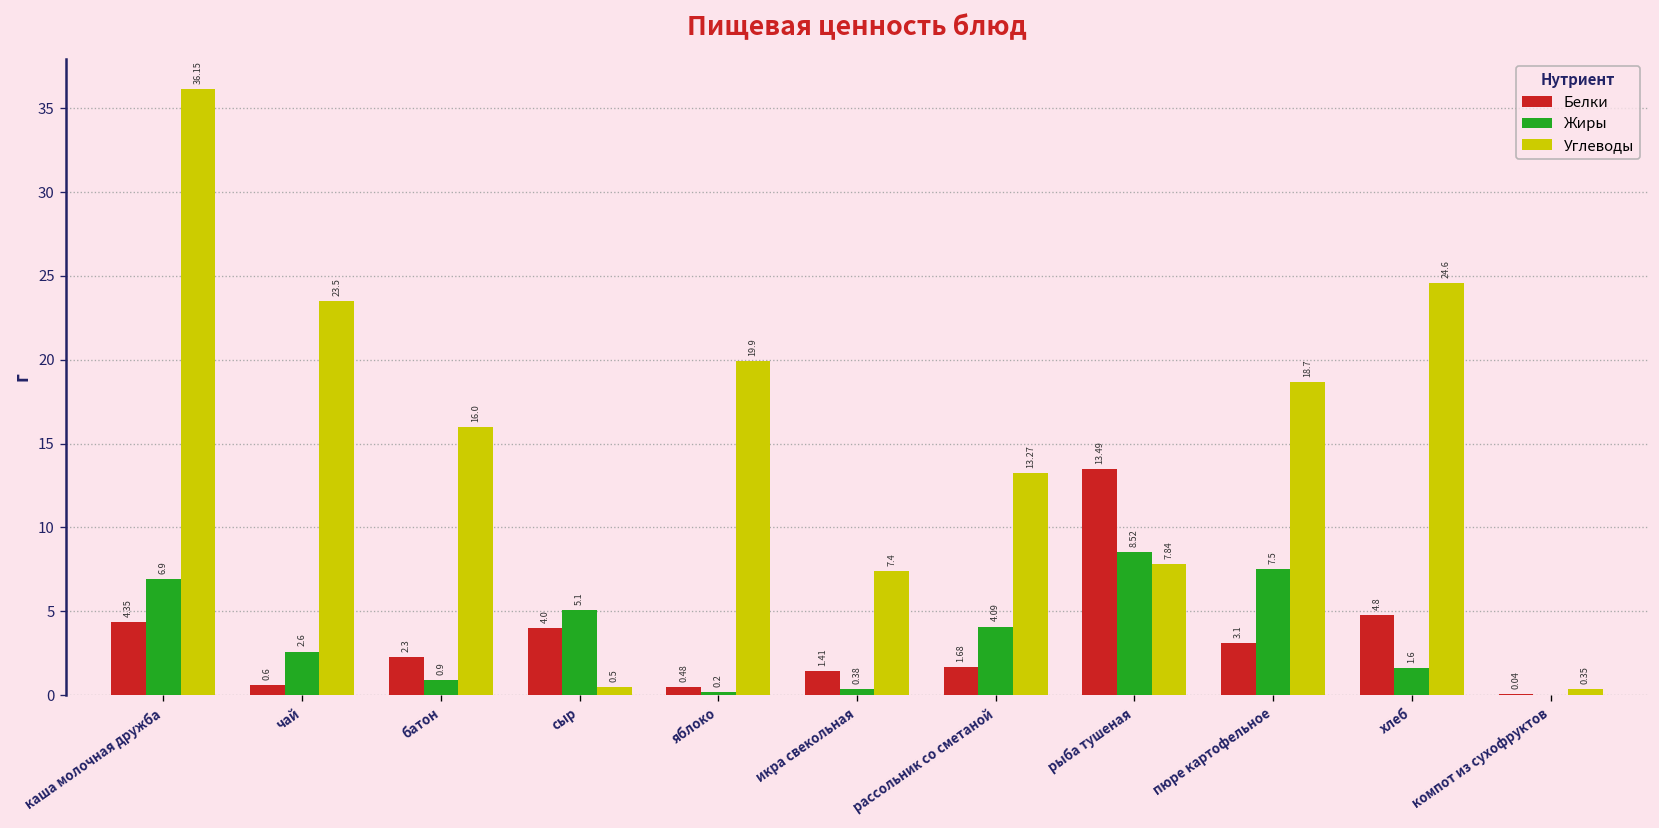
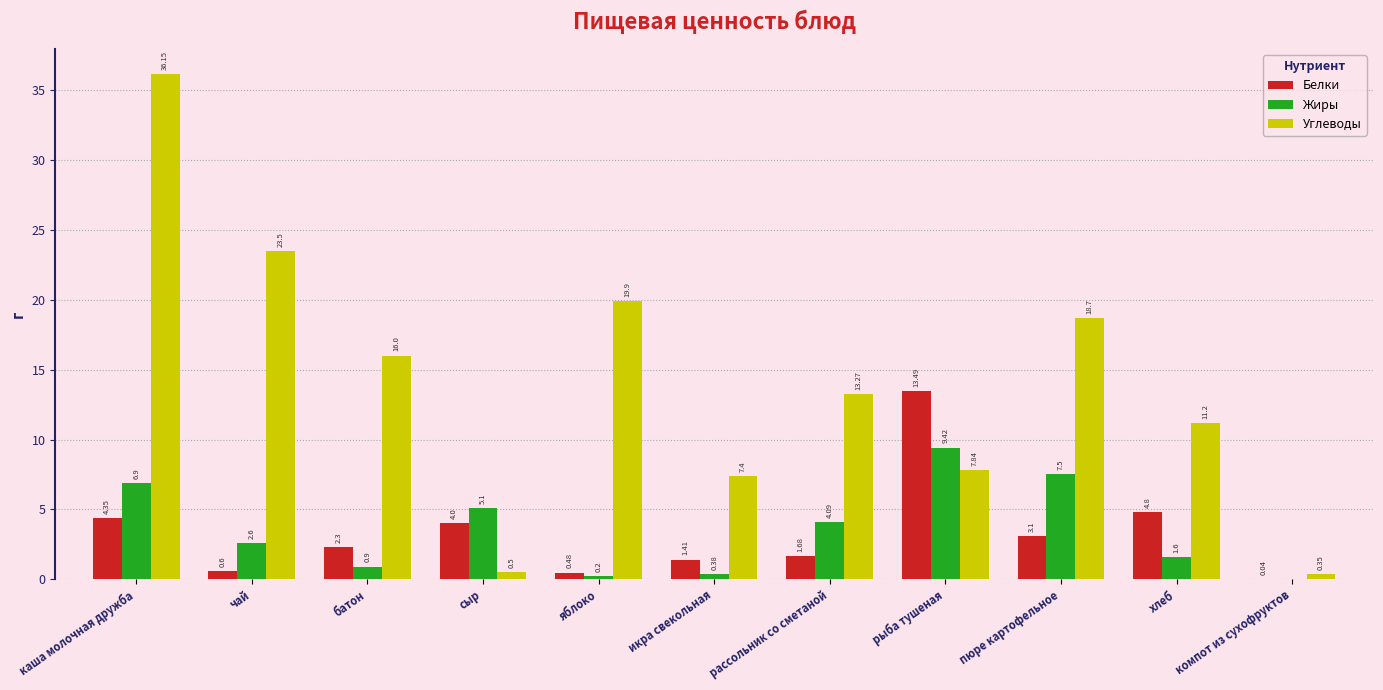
Жиры, рыба тушеная: 8.52 -> 9.42
Углеводы, хлеб: 24.6 -> 11.2
